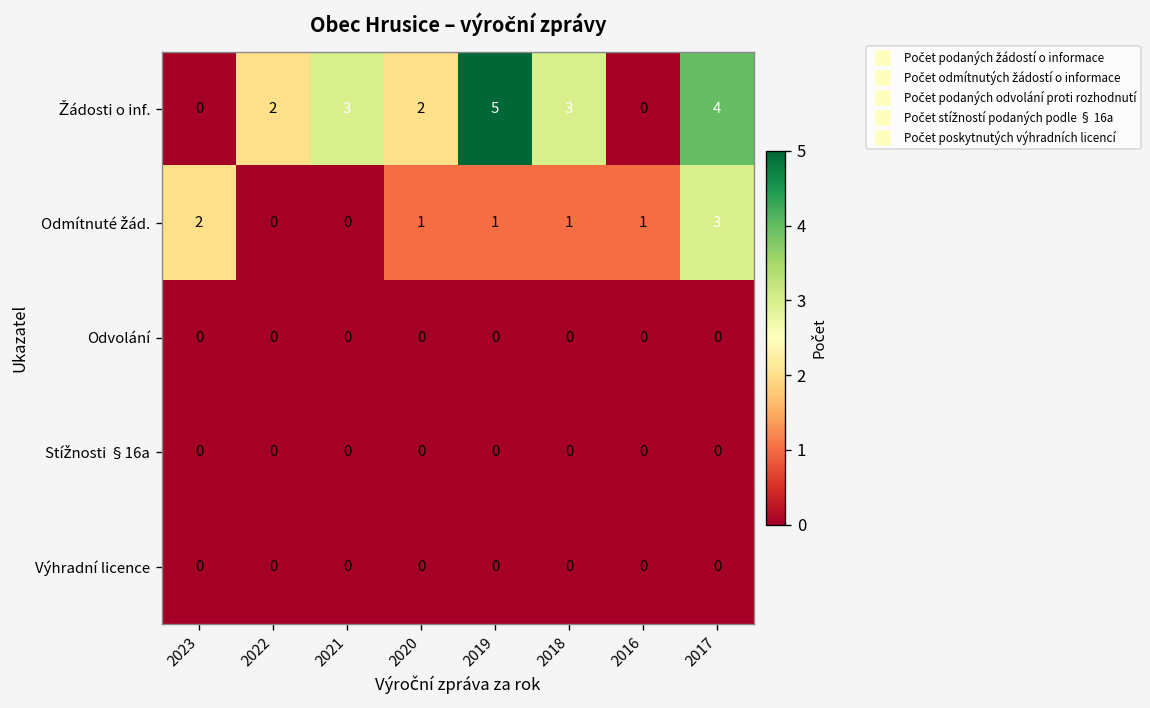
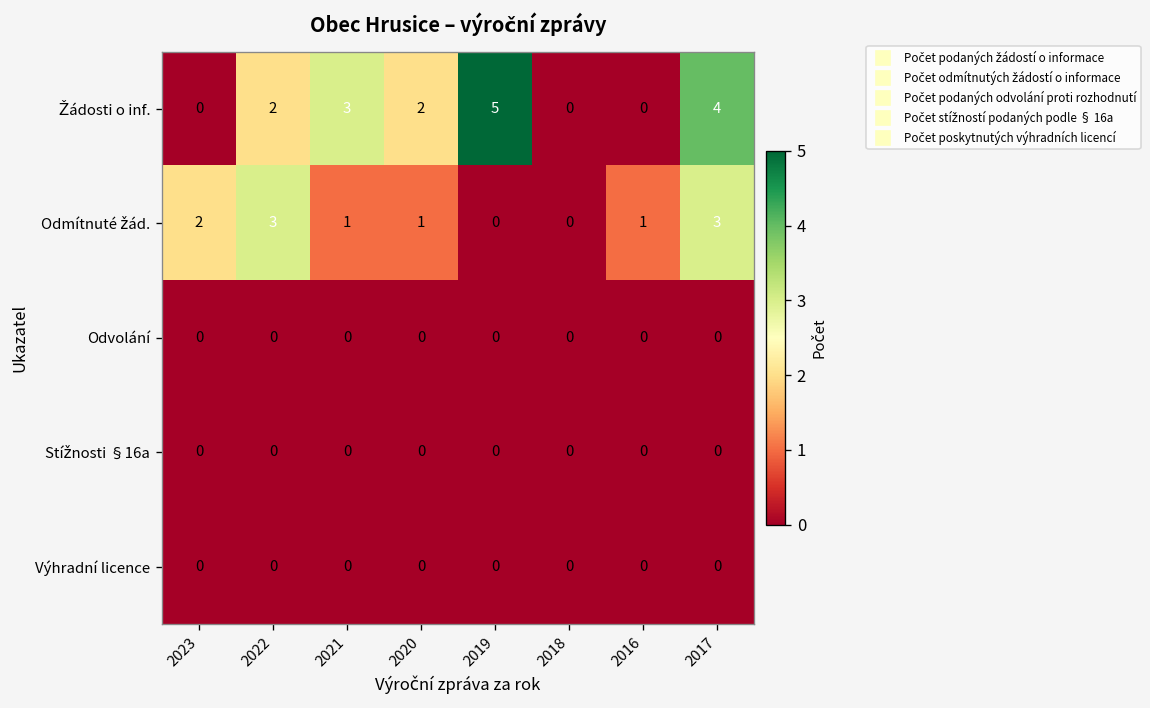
Žádosti o inf., 2018: 3 -> 0
Odmítnuté žád., 2022: 0 -> 3
Odmítnuté žád., 2021: 0 -> 1
Odmítnuté žád., 2019: 1 -> 0
Odmítnuté žád., 2018: 1 -> 0
